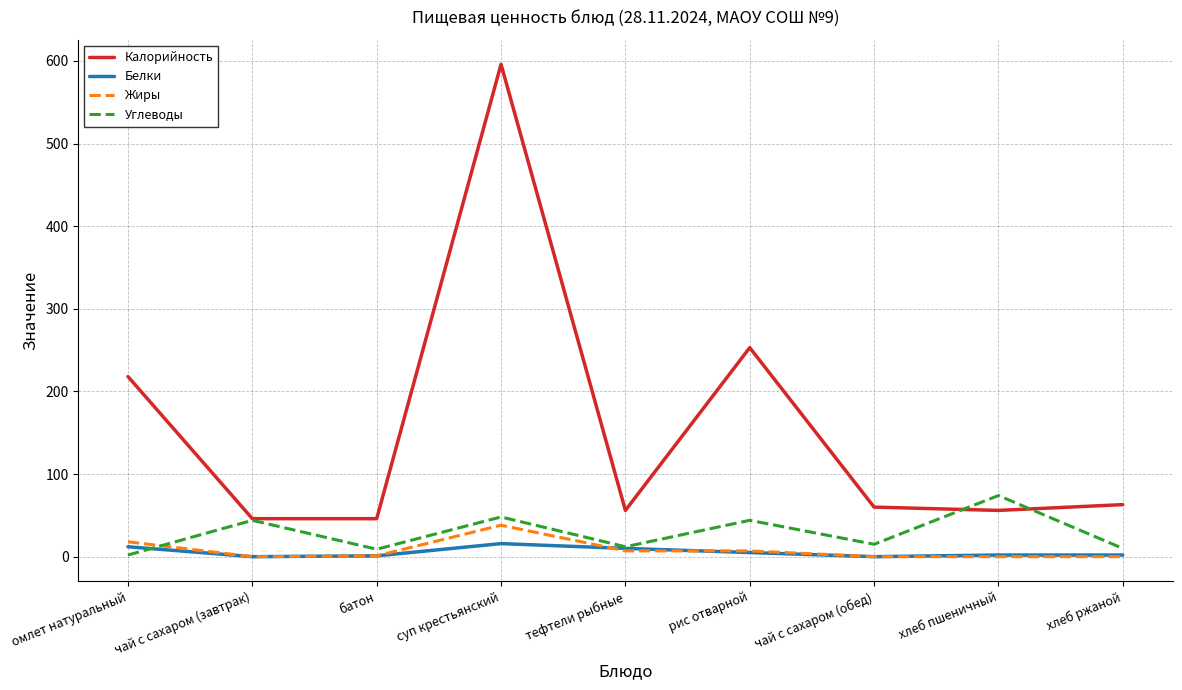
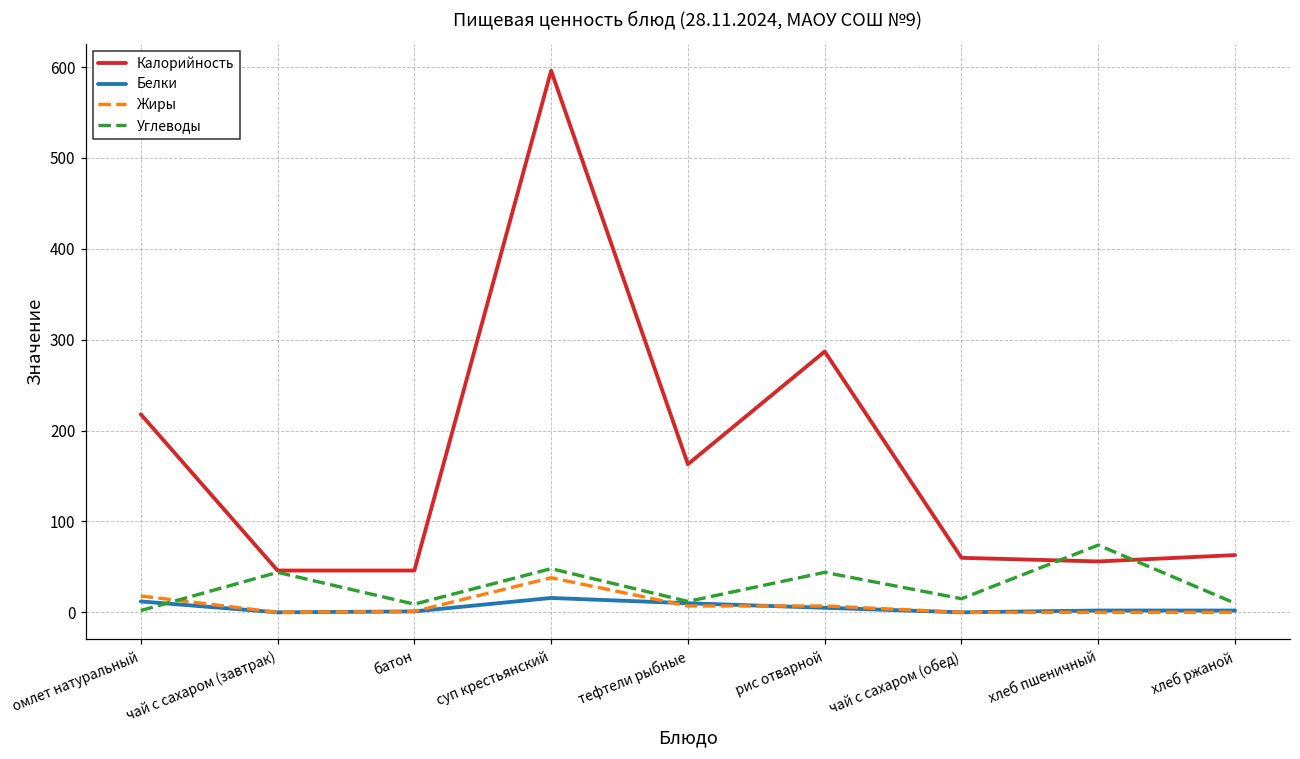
Калорийность, тефтели рыбные: 60 -> 160
Калорийность, рис отварной: 250 -> 290
